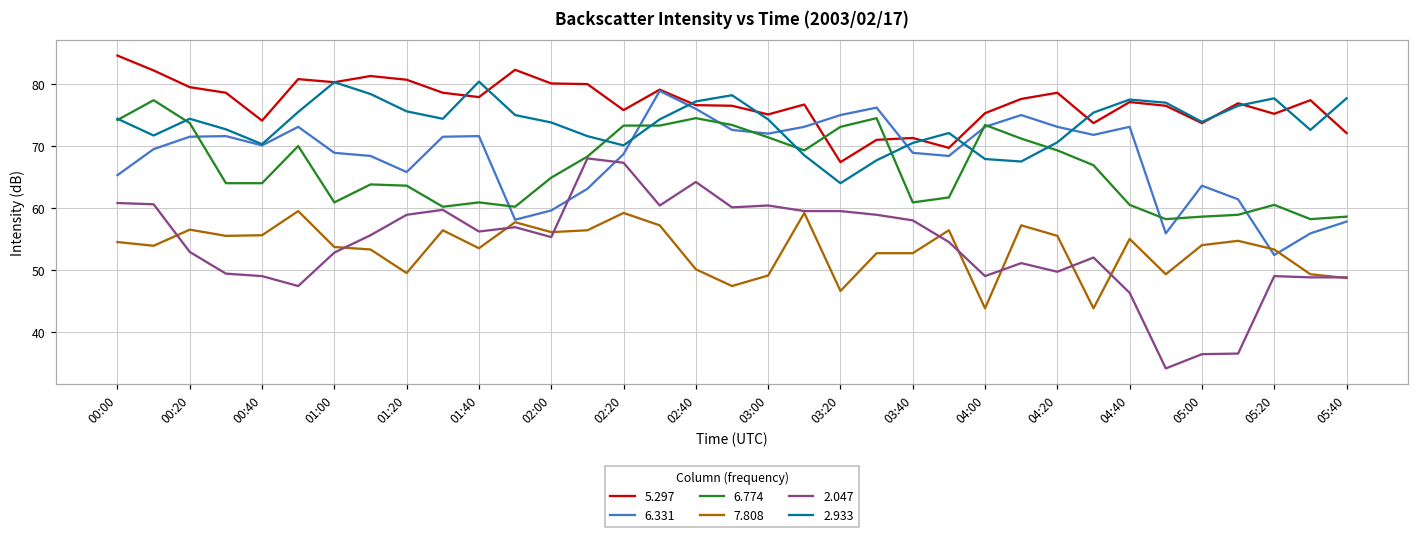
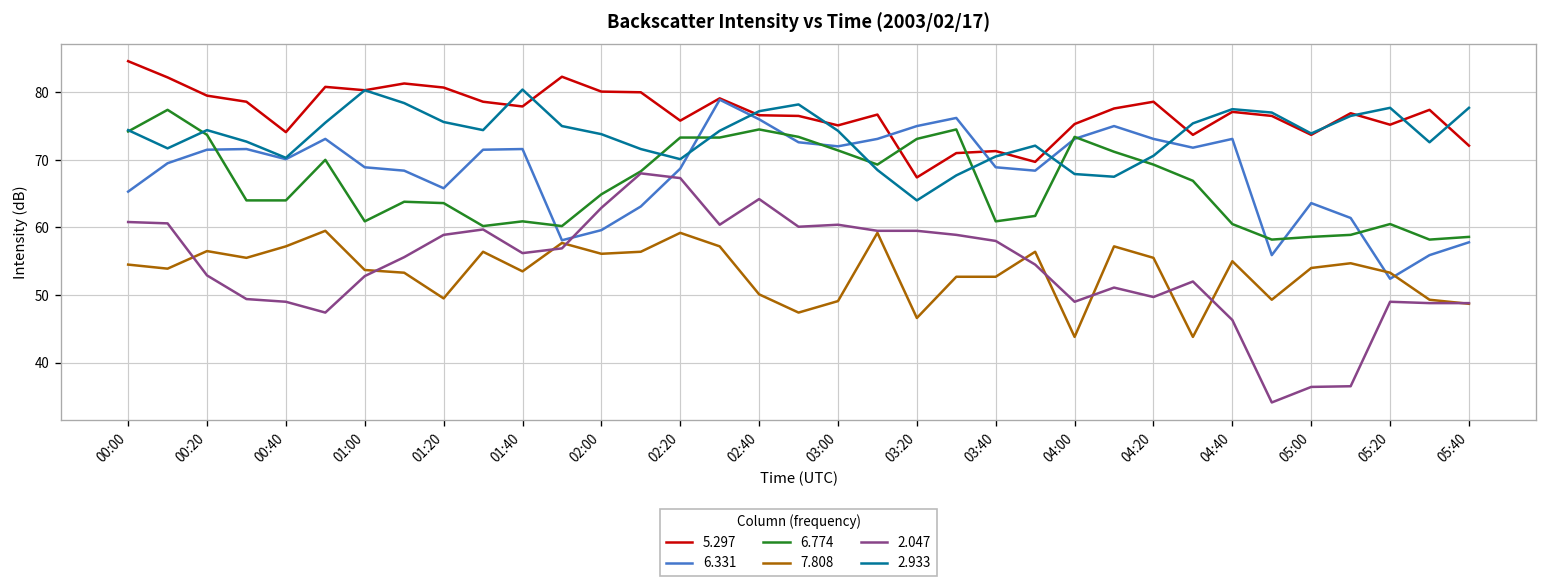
7.808, 00:40: 56 -> 57
2.047, 02:00: 55 -> 63
